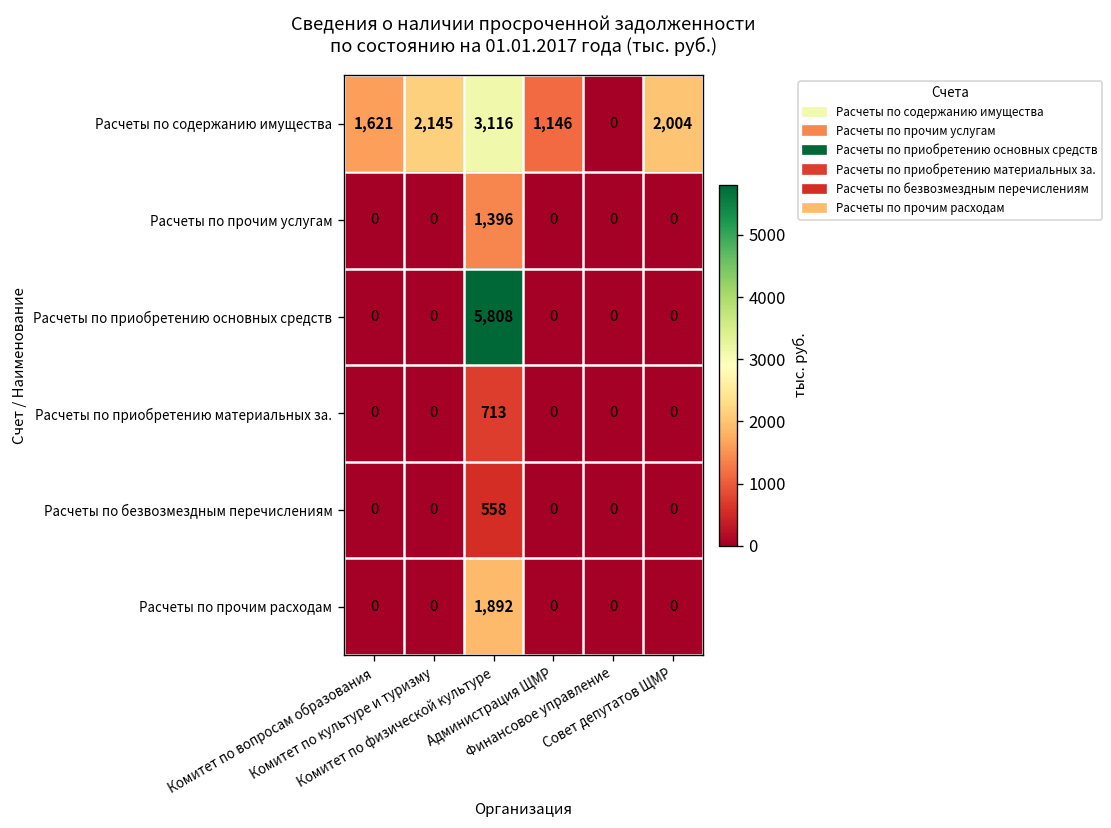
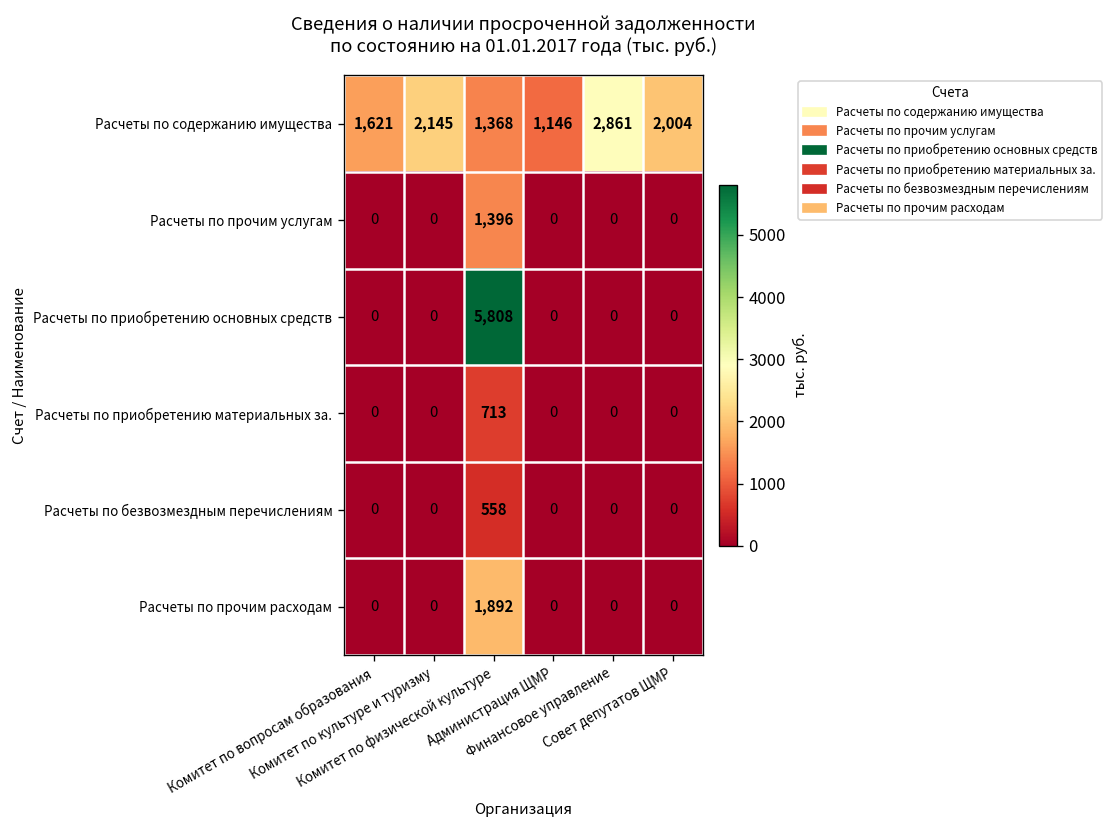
Расчеты по содержанию имущества, Комитет по физической культуре: 3,116 -> 1,368
Расчеты по содержанию имущества, Финансовое управление: 0 -> 2,861
